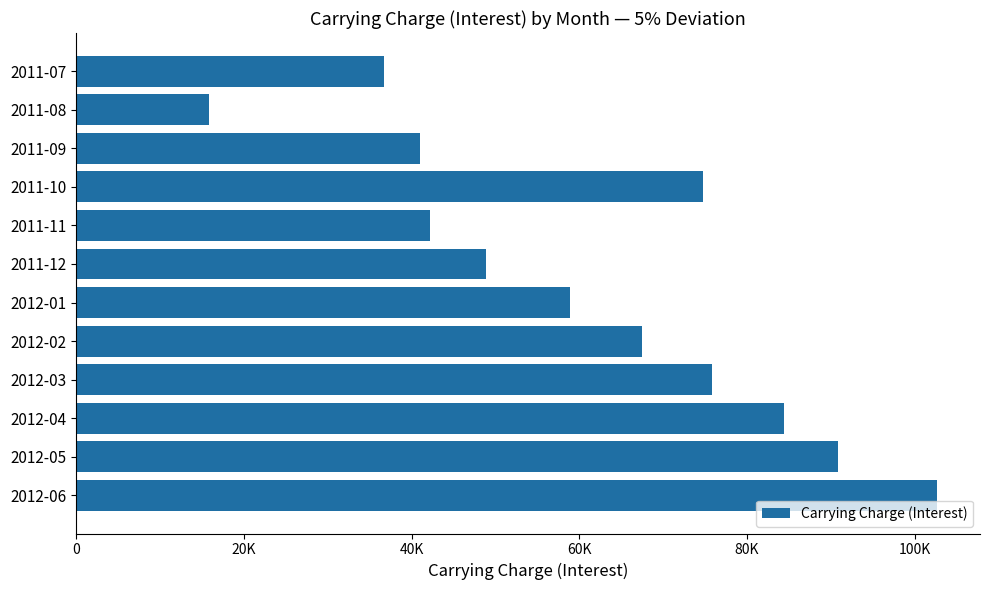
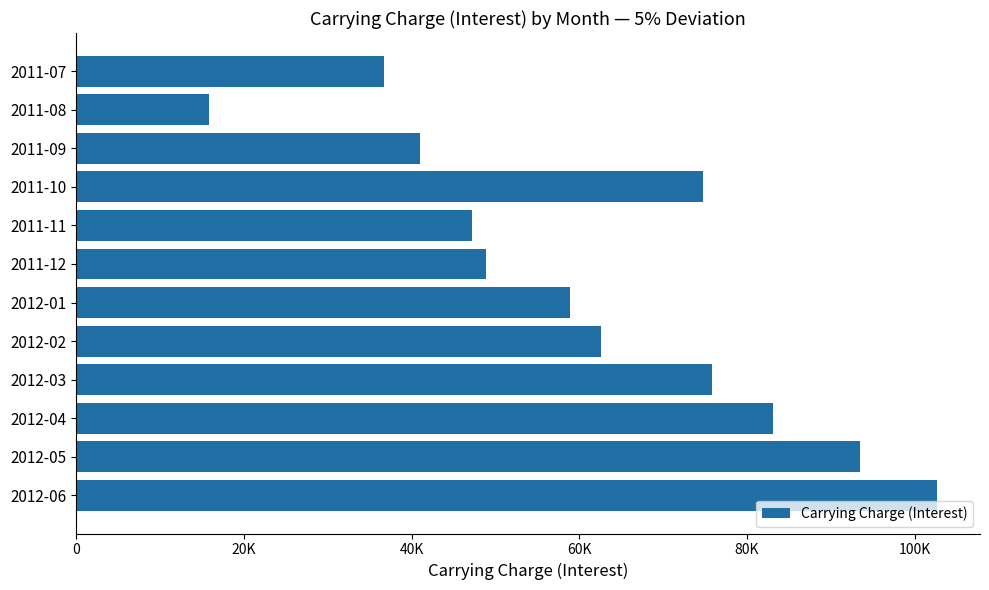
2011-11: 42000 -> 47000
2012-02: 67000 -> 63000
2012-04: 84000 -> 83000
2012-05: 91000 -> 93000
